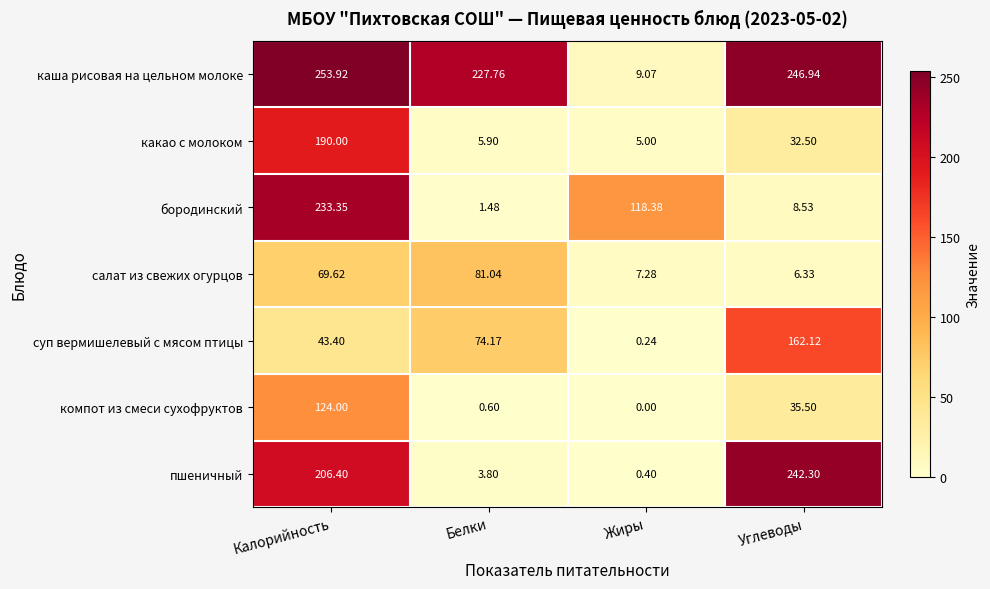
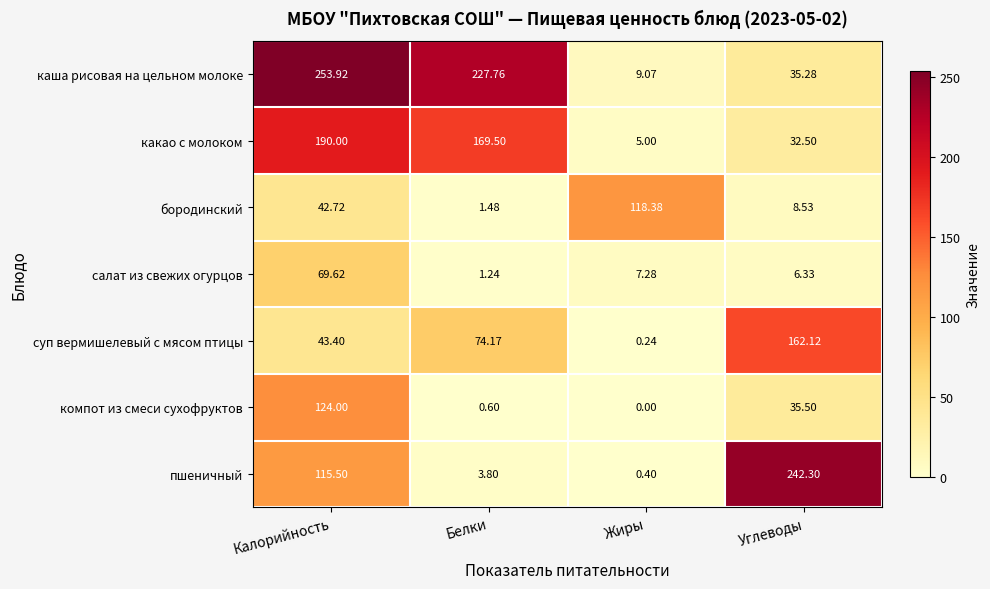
каша рисовая на цельном молоке, Углеводы: 246.94 -> 35.28
какао с молоком, Белки: 5.90 -> 169.50
бородинский, Калорийность: 233.35 -> 42.72
салат из свежих огурцов, Белки: 81.04 -> 1.24
пшеничный, Калорийность: 206.40 -> 115.50
